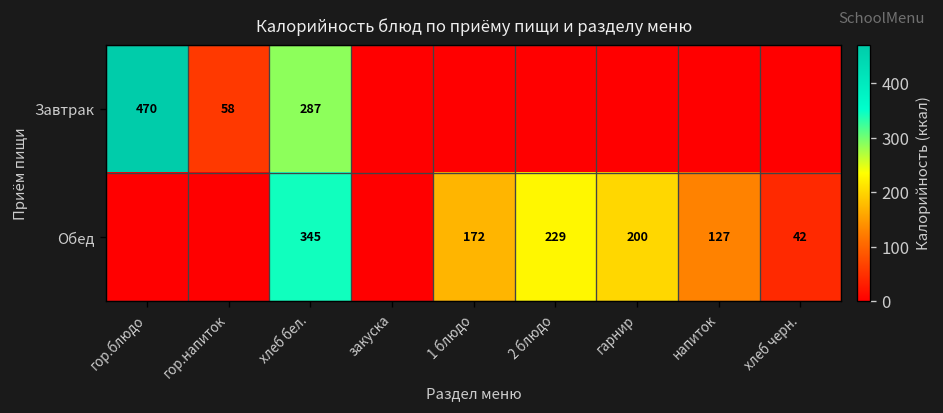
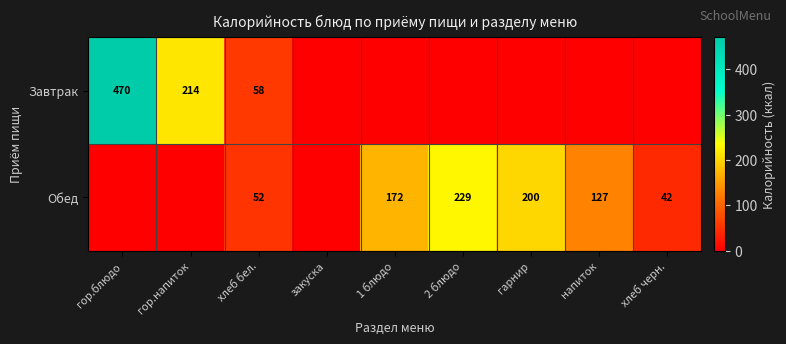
Завтрак, гор.напиток: 58 -> 214
Завтрак, хлеб бел.: 287 -> 58
Обед, хлеб бел.: 345 -> 52
